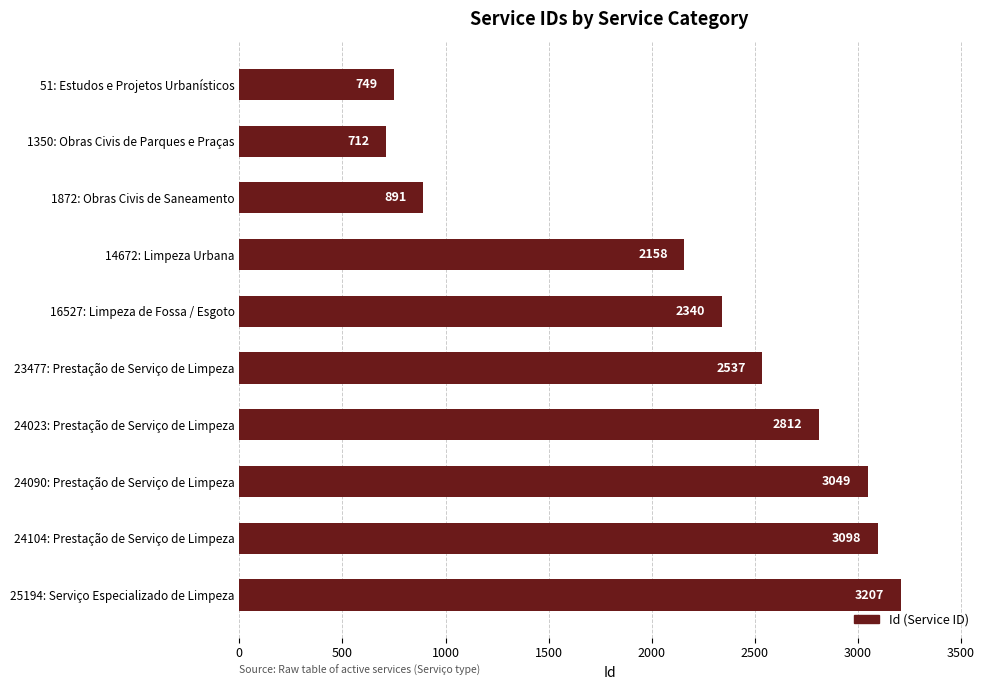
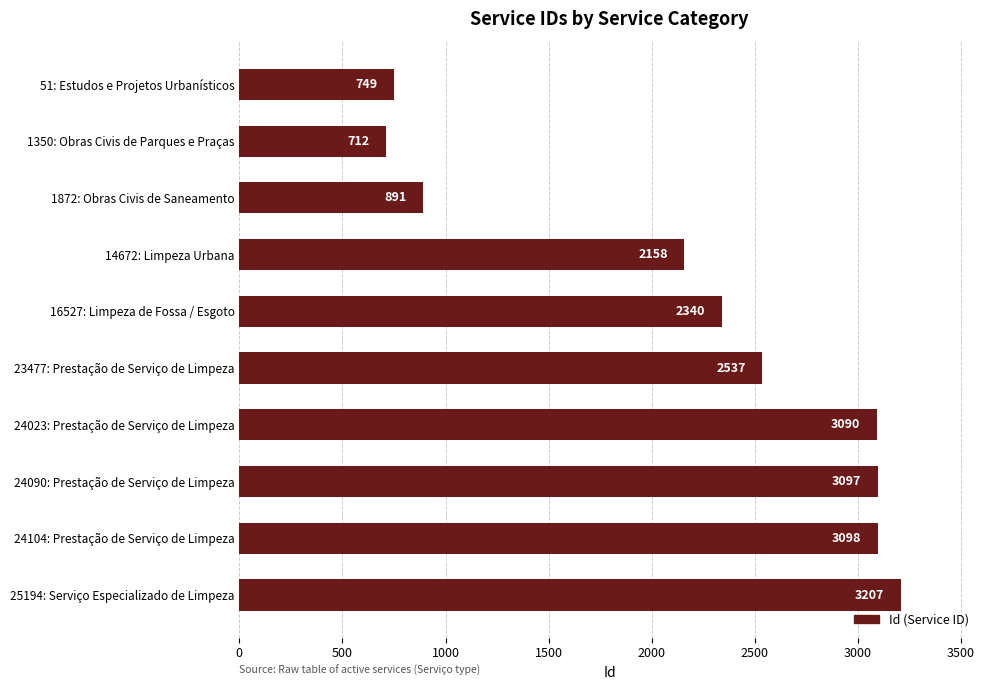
24023: Prestação de Serviço de Limpeza: 2812 -> 3090
24090: Prestação de Serviço de Limpeza: 3049 -> 3097
